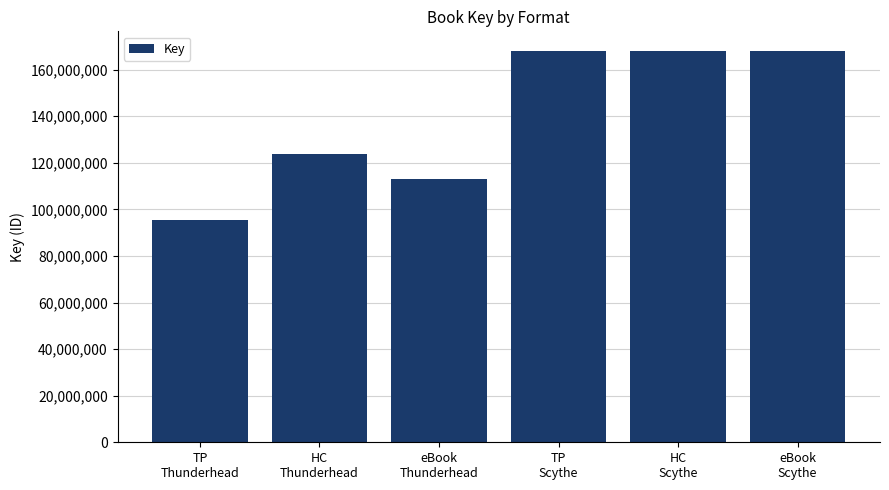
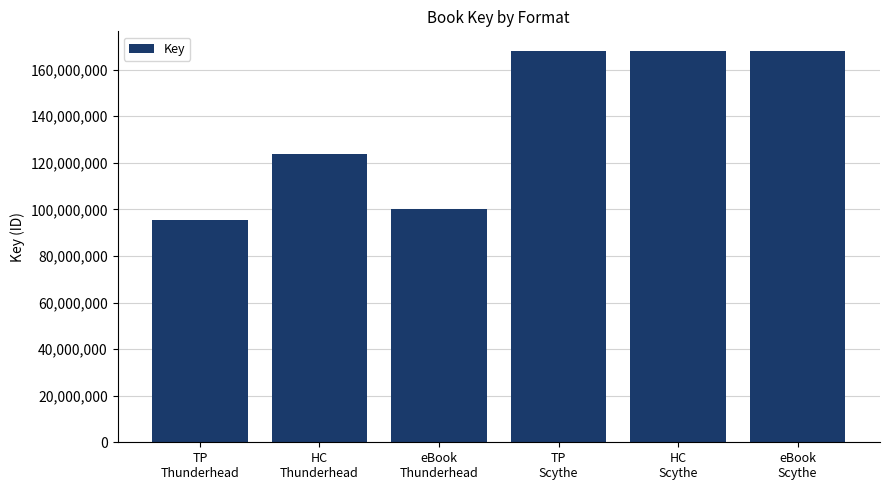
eBook Thunderhead: 113,000,000 -> 100,000,000
